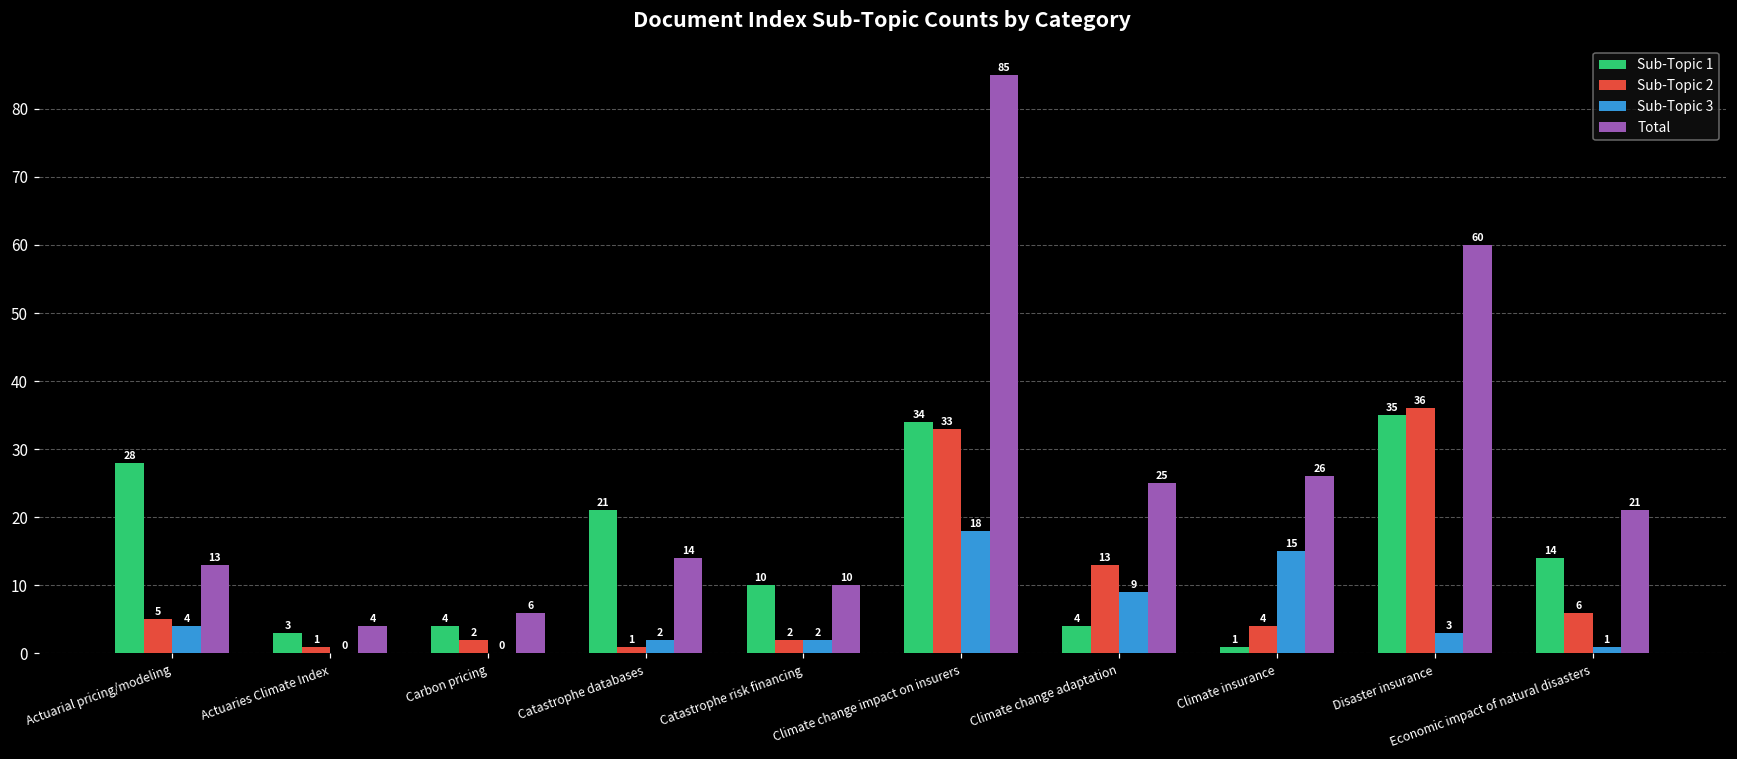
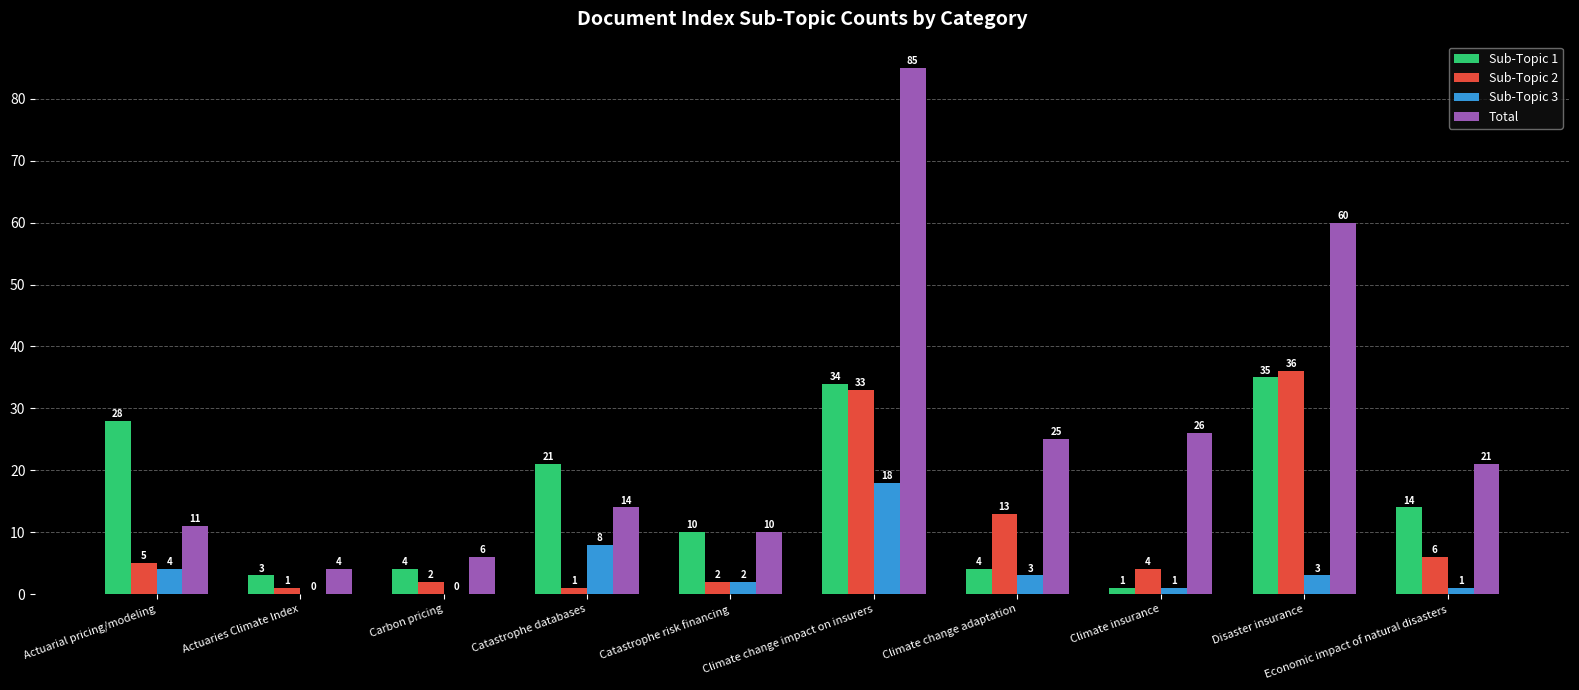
Total, Actuarial pricing/modeling: 13 -> 11
Sub-Topic 3, Catastrophe databases: 2 -> 8
Sub-Topic 3, Climate change adaptation: 9 -> 3
Sub-Topic 3, Climate insurance: 15 -> 1
